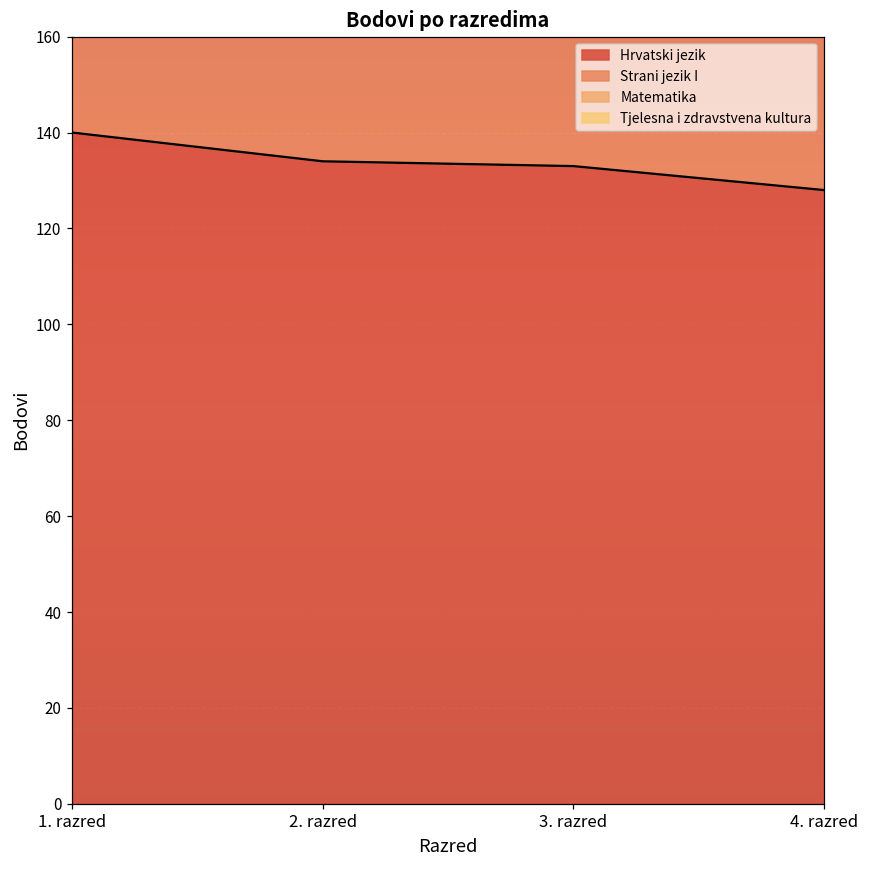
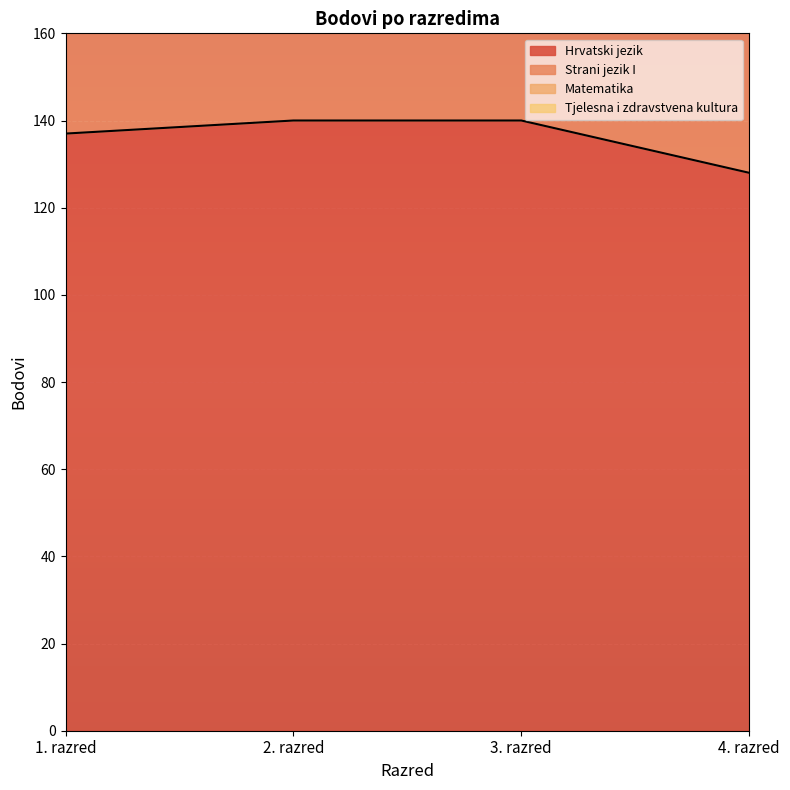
Hrvatski jezik, 1. razred: 140 -> 137
Hrvatski jezik, 2. razred: 134 -> 140
Hrvatski jezik, 3. razred: 133 -> 140
